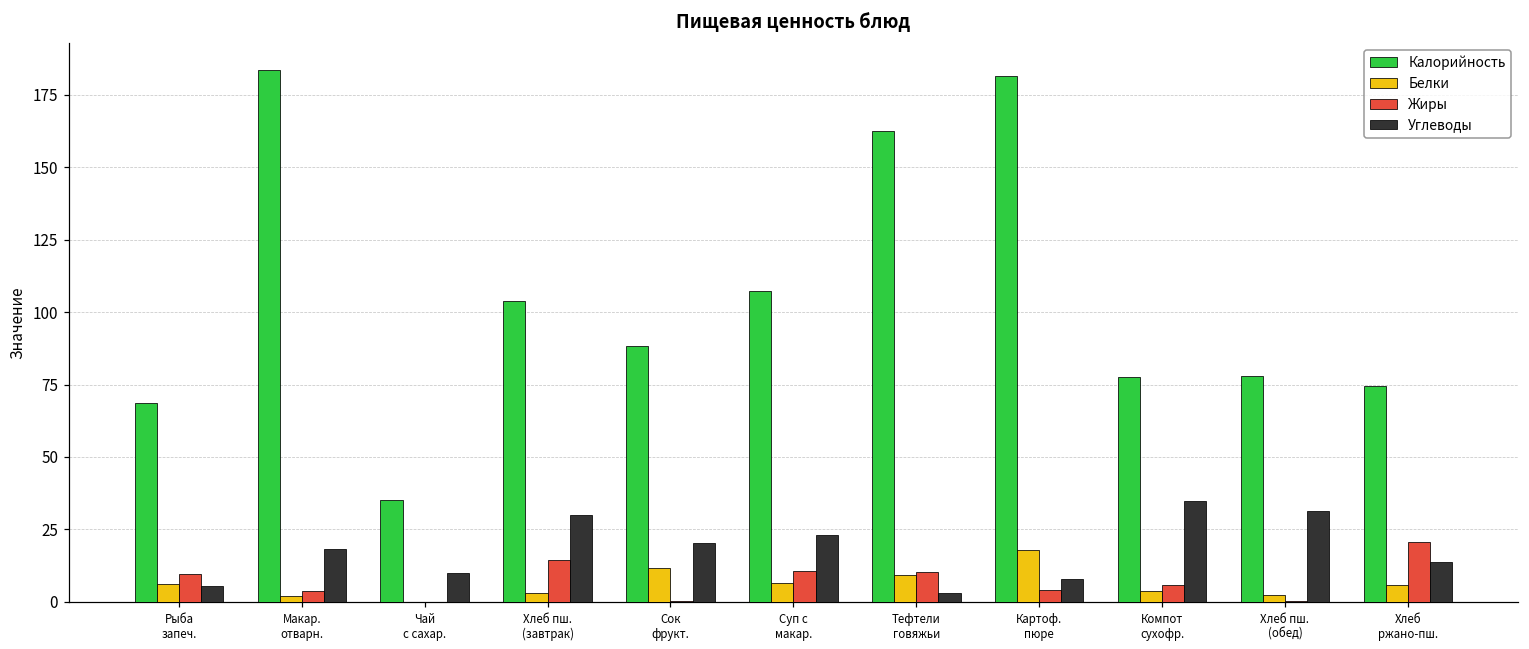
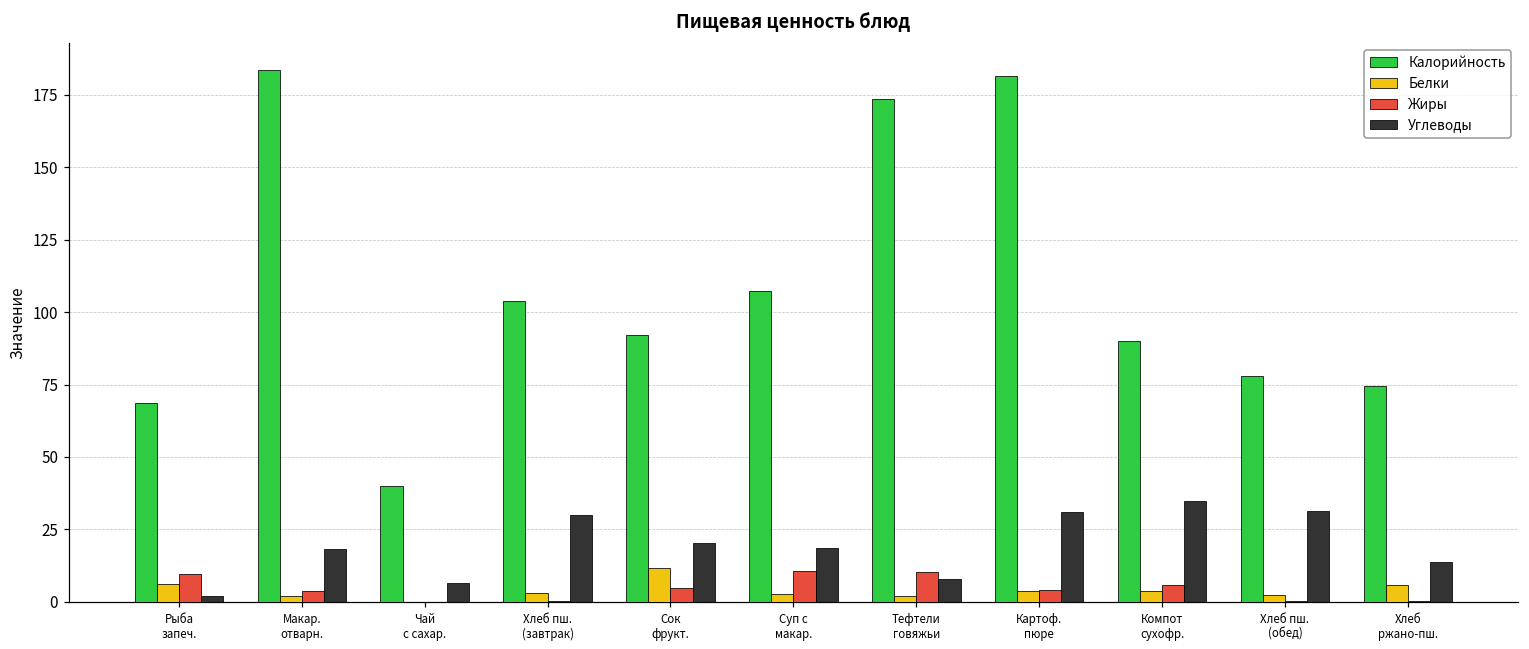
Углеводы, Рыба запеч.: 5 -> 2
Калорийность, Чай с сахар.: 35 -> 40
Углеводы, Чай с сахар.: 10 -> 7
Жиры, Хлеб пш. (завтрак): 15 -> 0
Калорийность, Сок фрукт.: 88 -> 92
Жиры, Сок фрукт.: 0 -> 5
Белки, Суп с макар.: 7 -> 3
Углеводы, Суп с макар.: 23 -> 19
Калорийность, Тефтели говяжьи: 162 -> 173
Белки, Тефтели говяжьи: 9 -> 2
Углеводы, Тефтели говяжьи: 3 -> 8
Белки, Картоф. пюре: 18 -> 4
Углеводы, Картоф. пюре: 8 -> 31
Калорийность, Компот сухофр.: 78 -> 90
Жиры, Хлеб ржано-пш.: 21 -> 0
